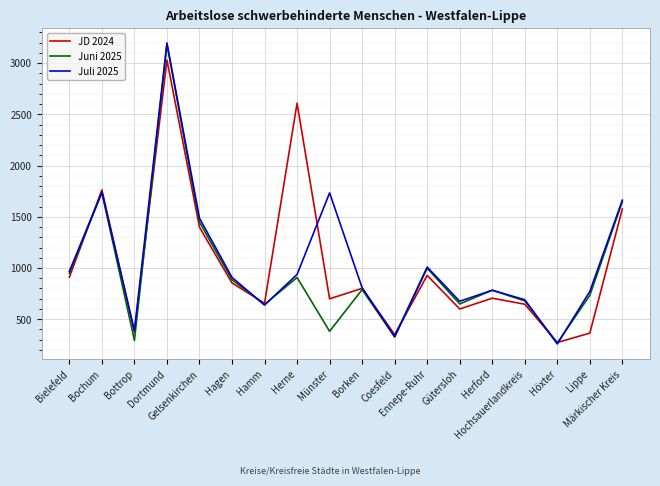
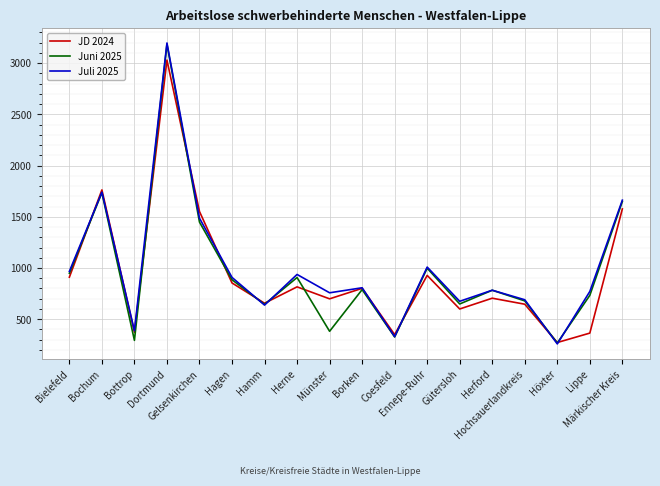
JD 2024, Gelsenkirchen: 1400 -> 1550
JD 2024, Herne: 2610 -> 820
Juli 2025, Münster: 1730 -> 760
